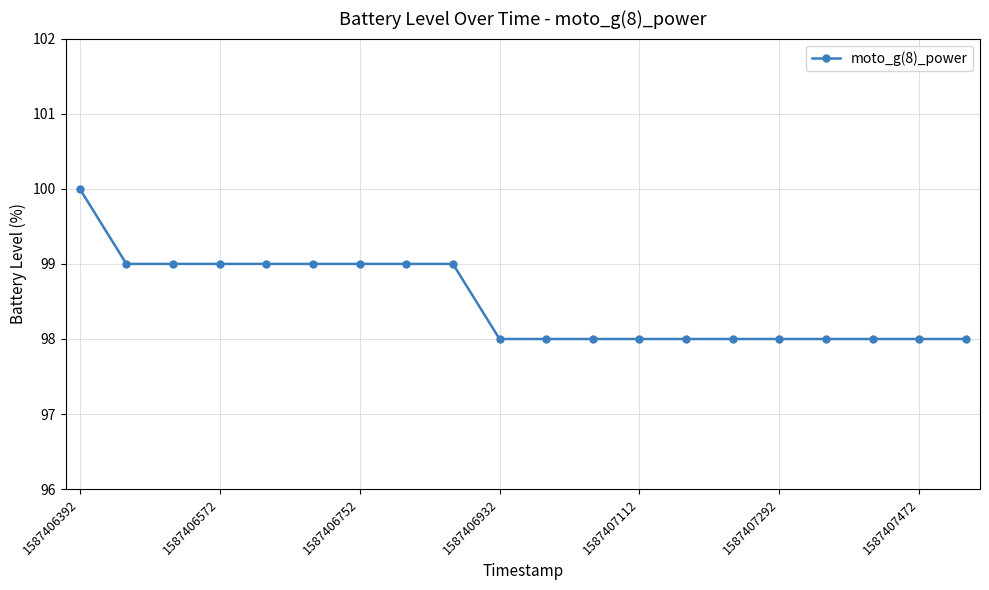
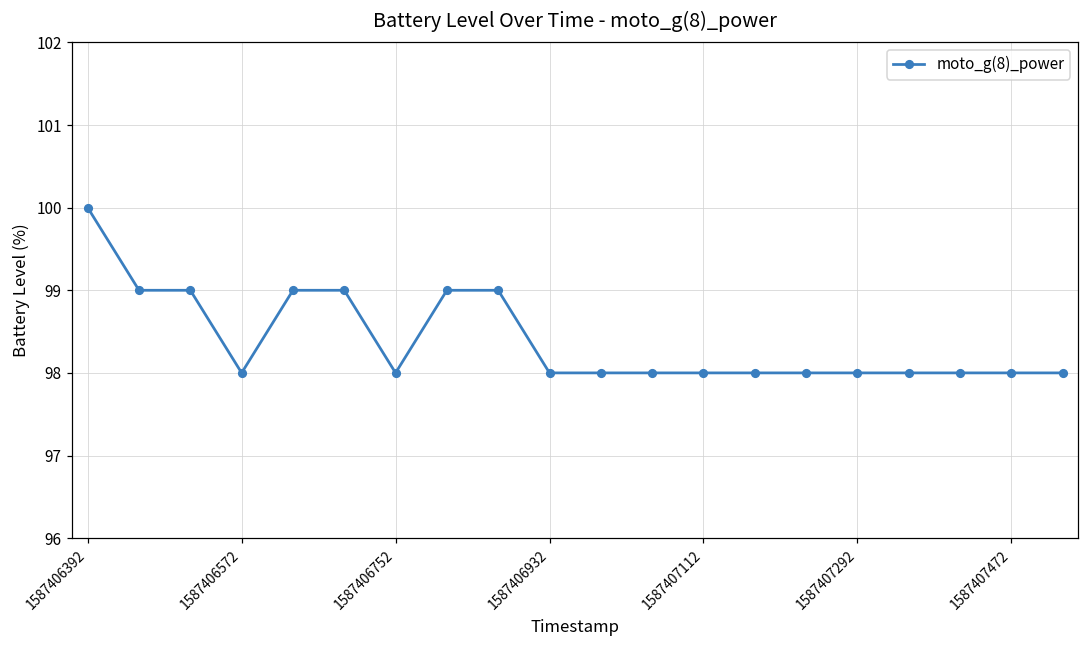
1587406572: 99 -> 98
1587406752: 99 -> 98
